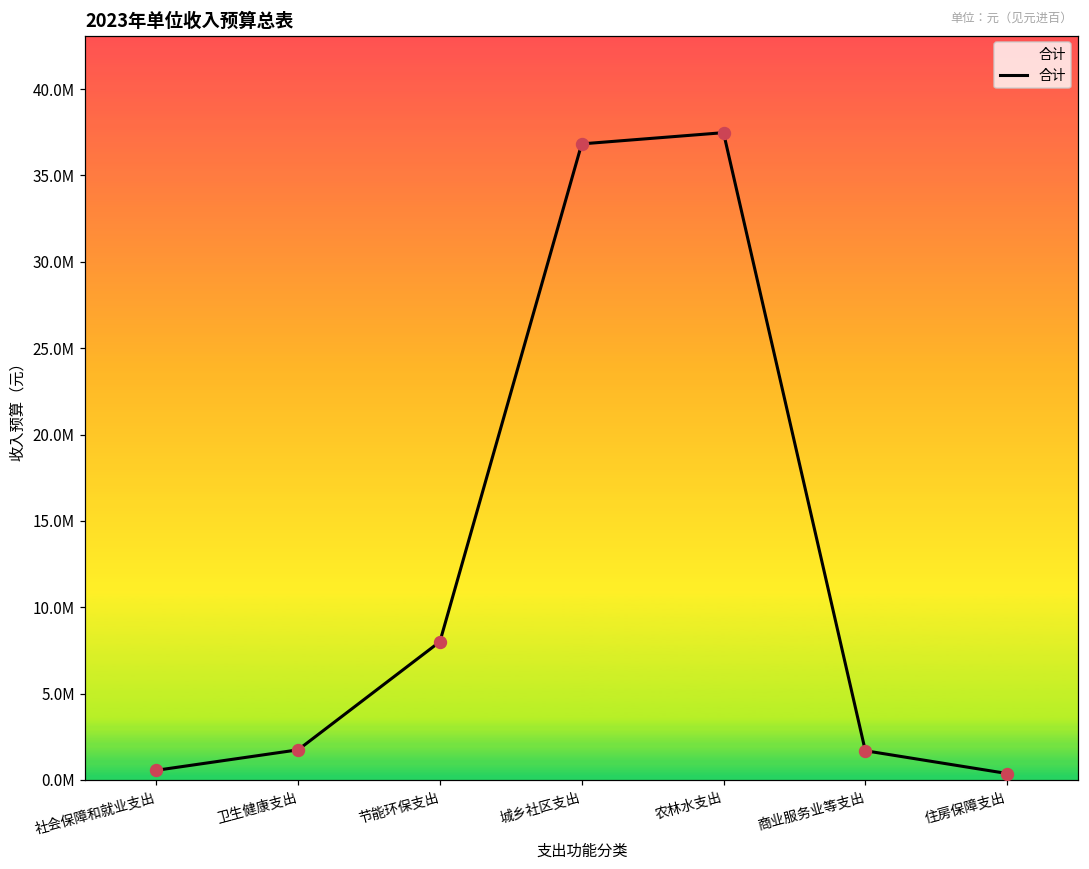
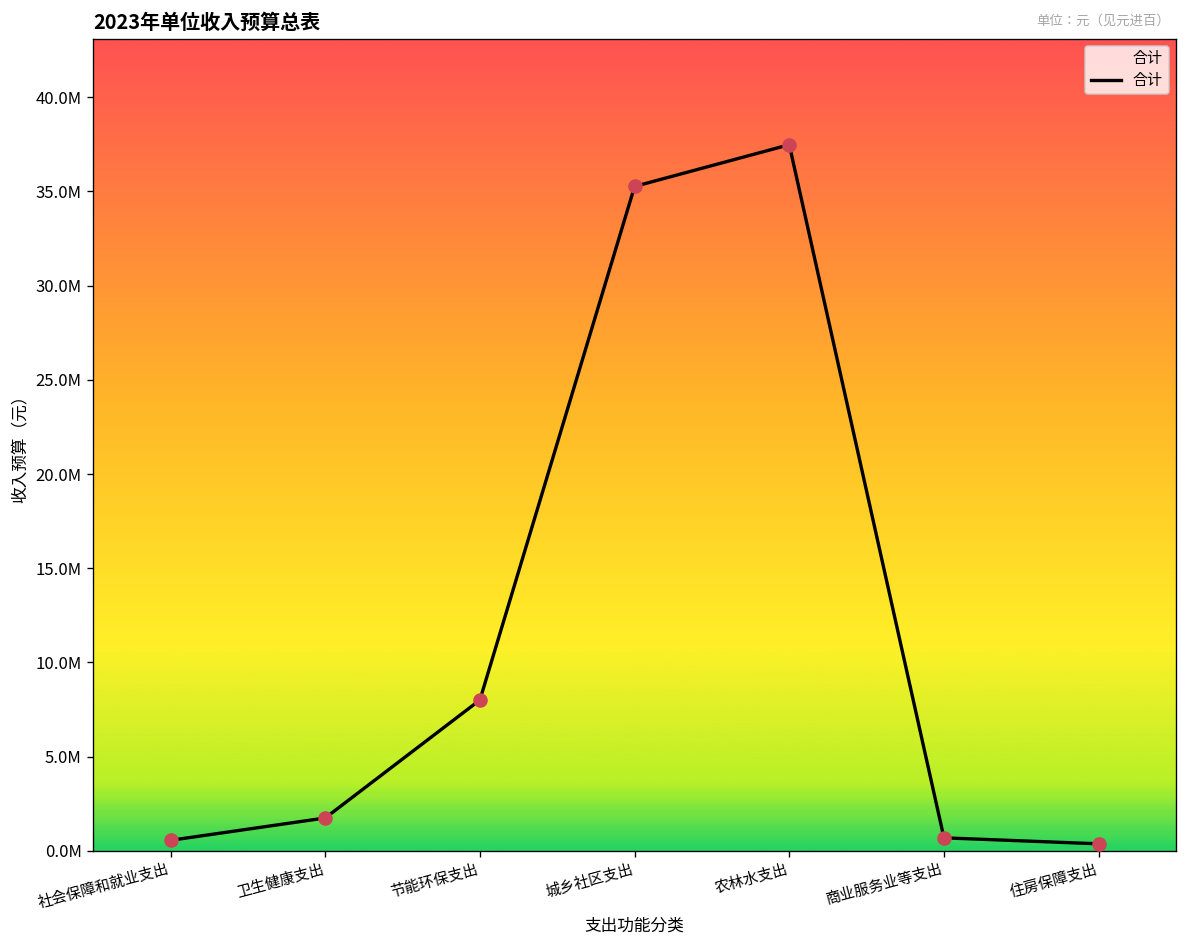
城乡社区支出: 36800000 -> 35300000
商业服务业等支出: 1700000 -> 700000
